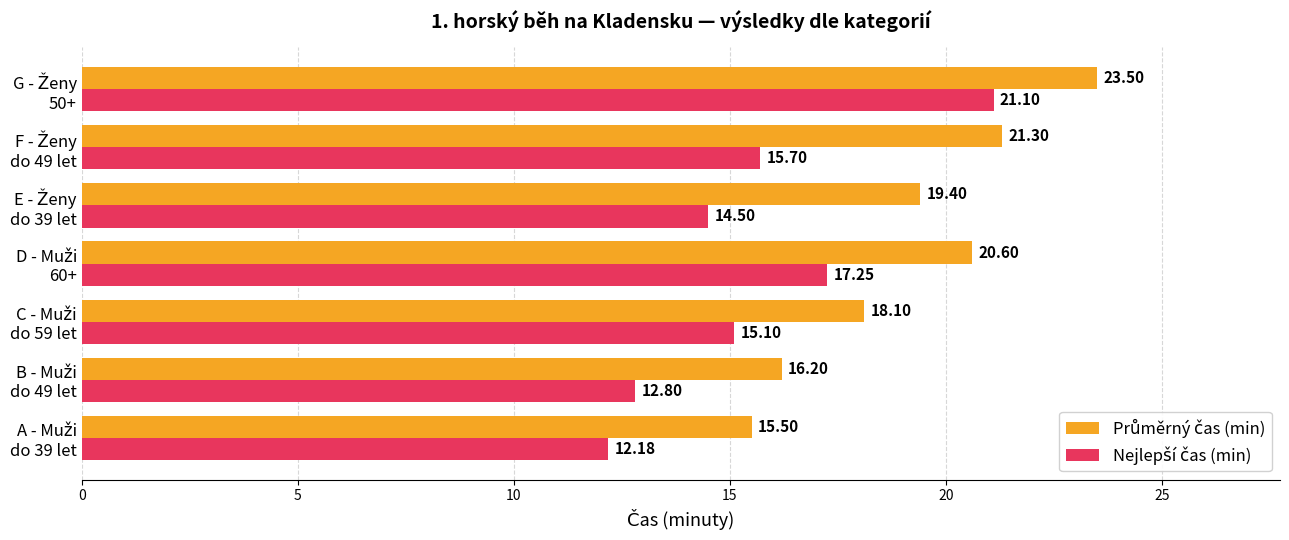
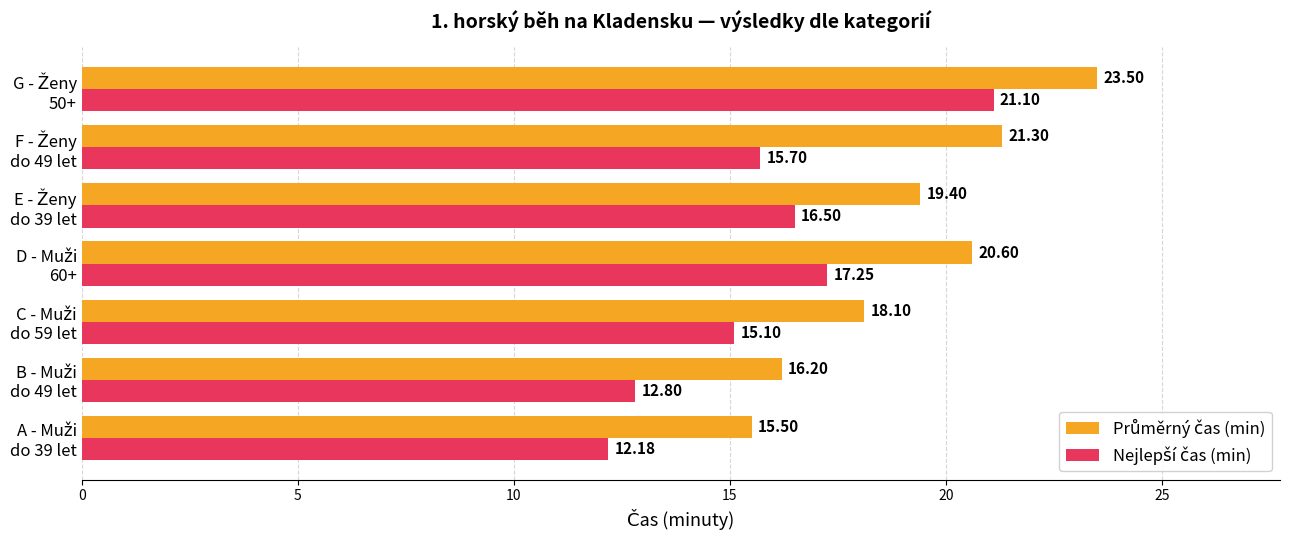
Nejlepší čas (min), E - Ženy do 39 let: 14.50 -> 16.50
